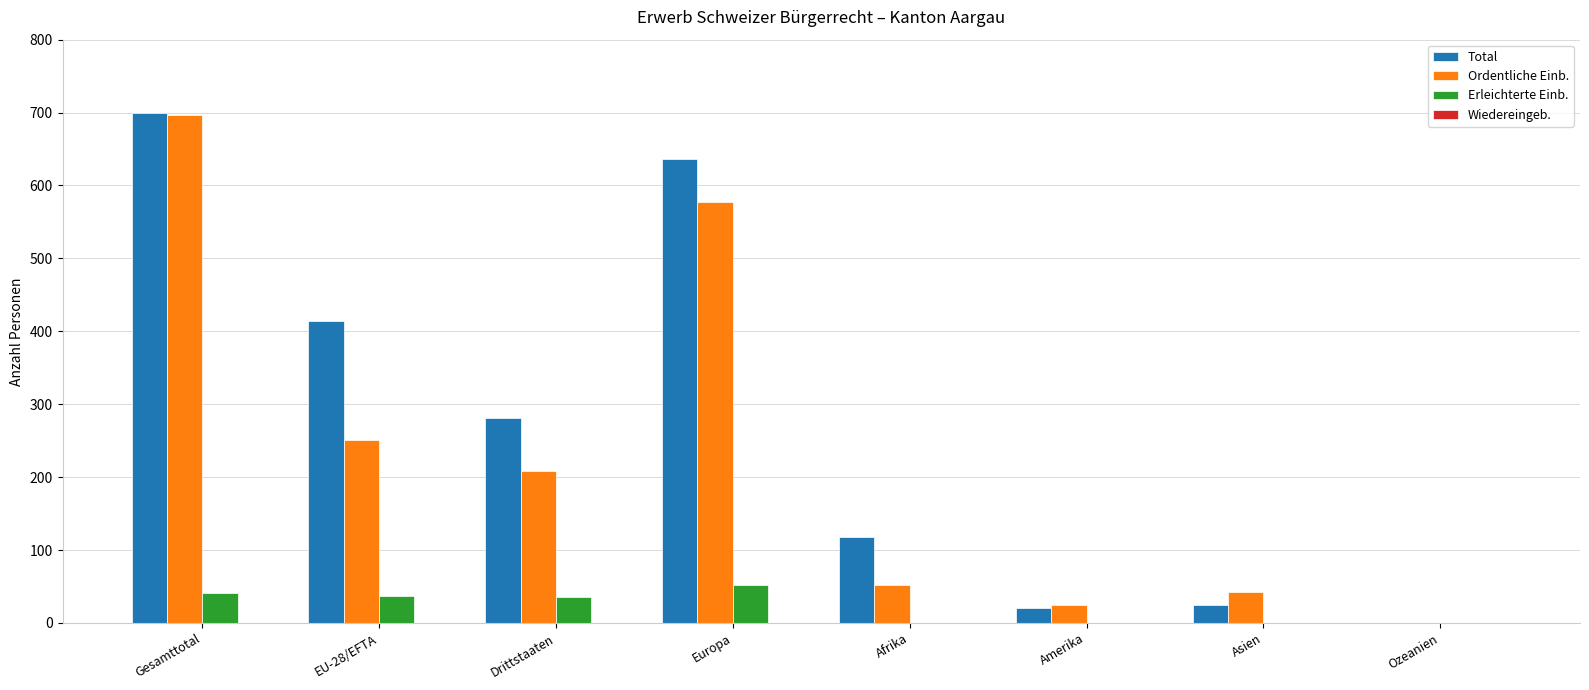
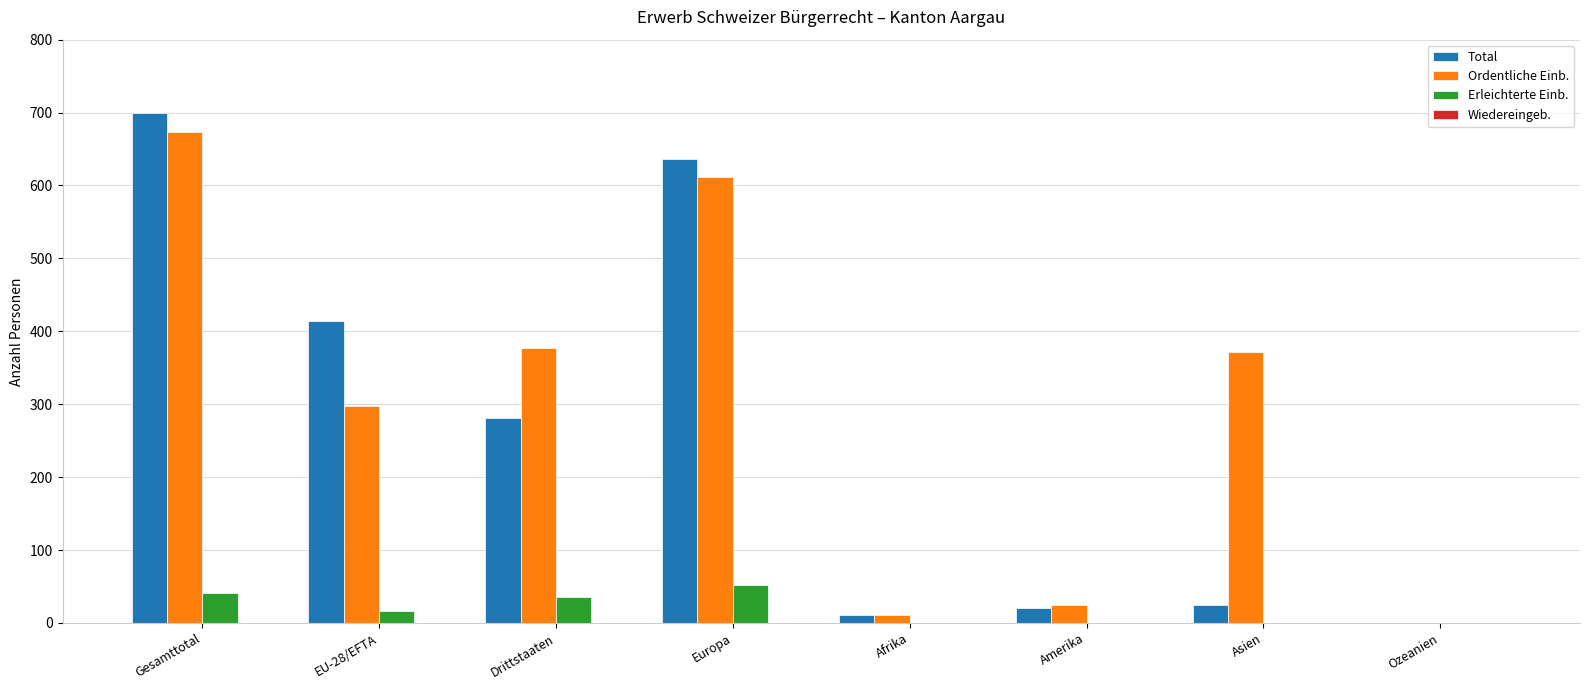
Ordentliche Einb., Gesamttotal: 700 -> 670
Ordentliche Einb., EU-28/EFTA: 250 -> 300
Erleichterte Einb., EU-28/EFTA: 40 -> 20
Ordentliche Einb., Drittstaaten: 210 -> 380
Ordentliche Einb., Europa: 580 -> 610
Total, Afrika: 120 -> 10
Ordentliche Einb., Afrika: 50 -> 10
Ordentliche Einb., Asien: 40 -> 370
